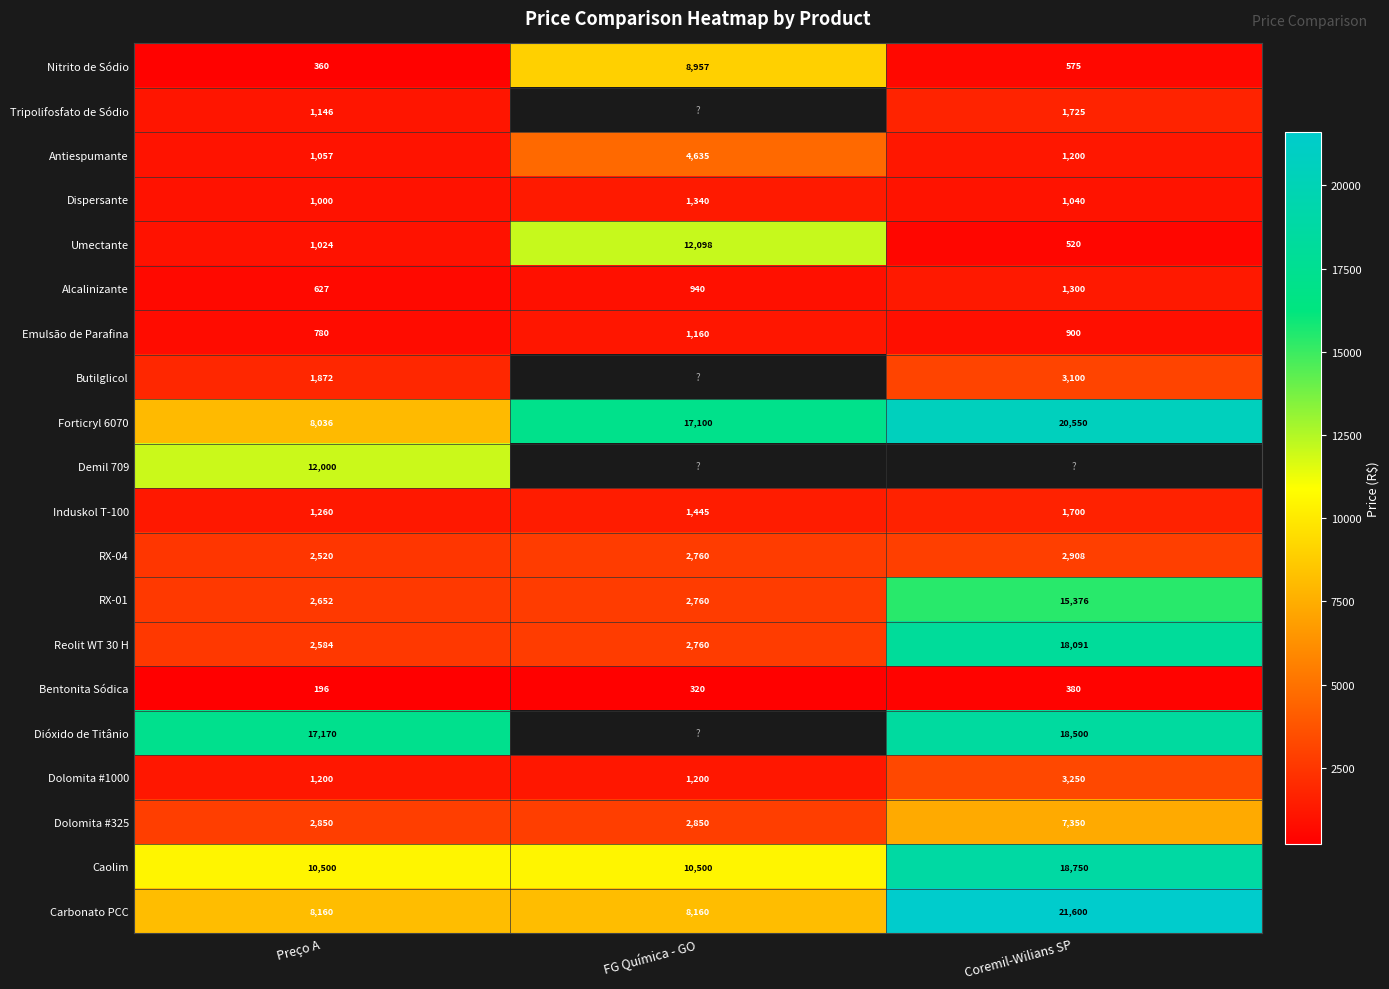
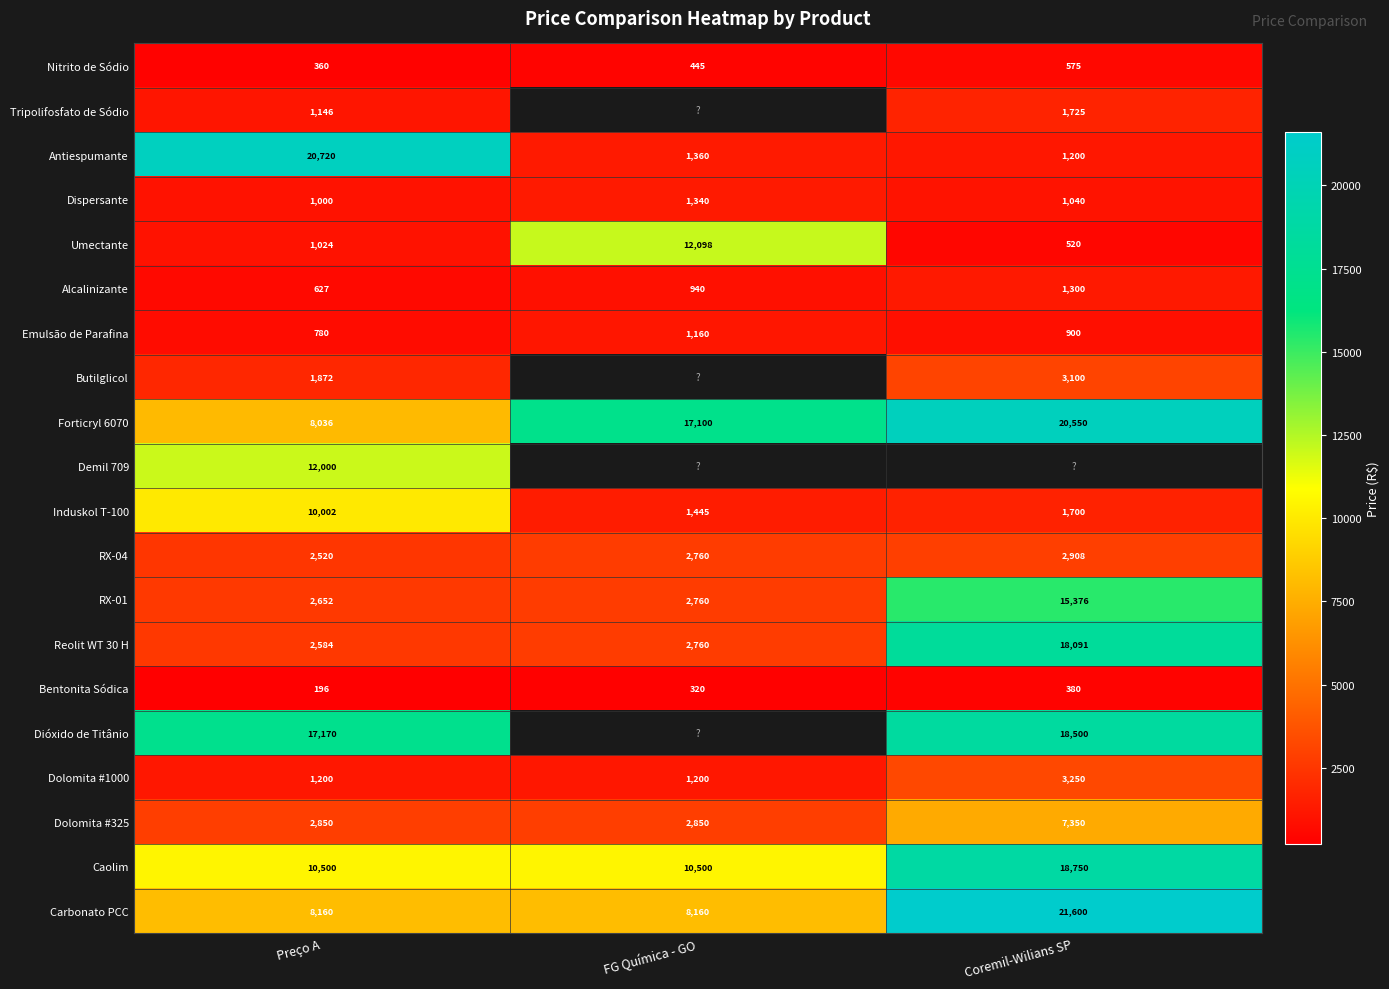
Nitrito de Sódio, FG Química - GO: 8,957 -> 445
Antiespumante, Preço A: 1,057 -> 20,720
Antiespumante, FG Química - GO: 4,635 -> 1,360
Induskol T-100, Preço A: 1,260 -> 10,002
